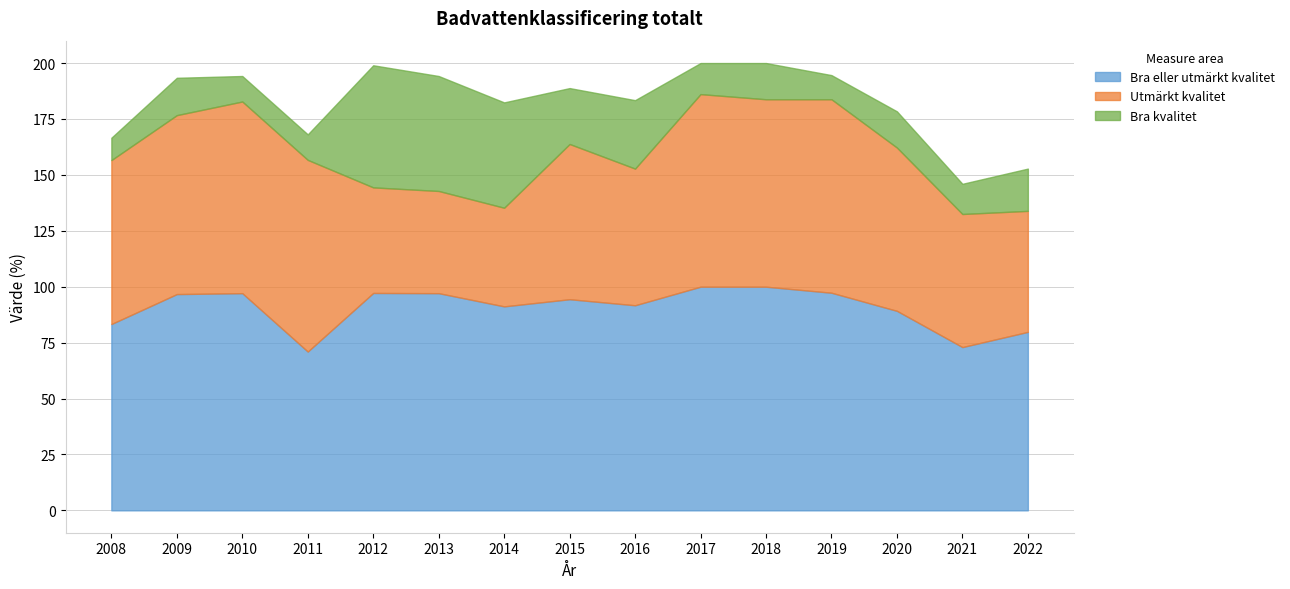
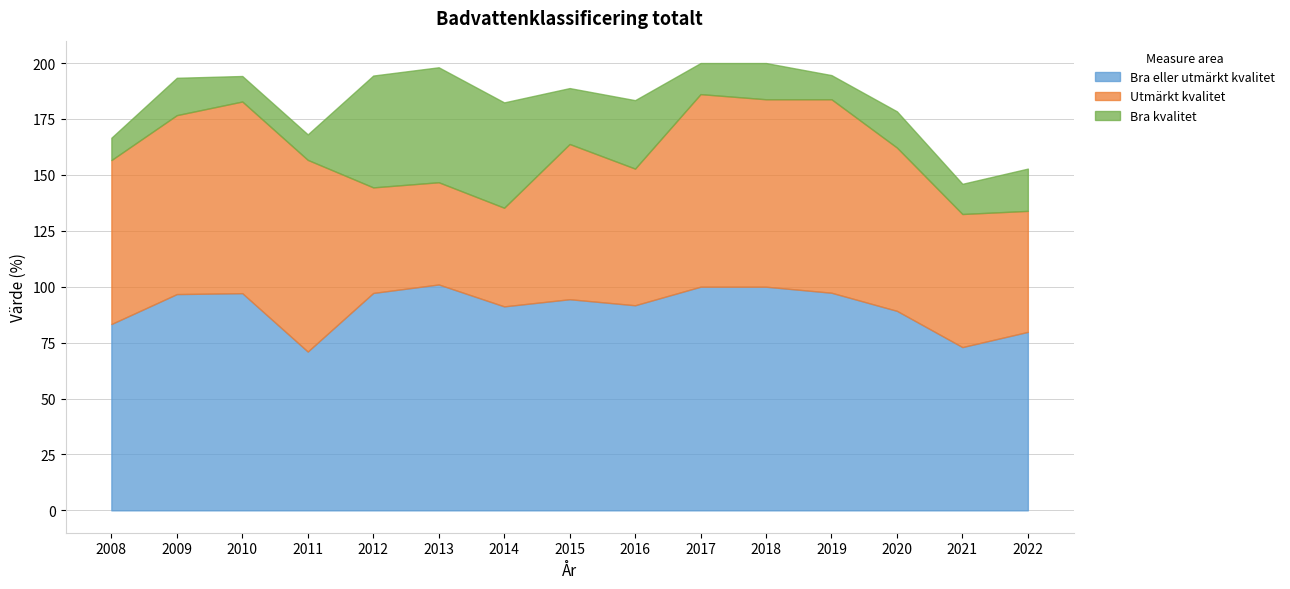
Bra kvalitet, 2012: 55 -> 50
Bra eller utmärkt kvalitet, 2013: 97 -> 101
